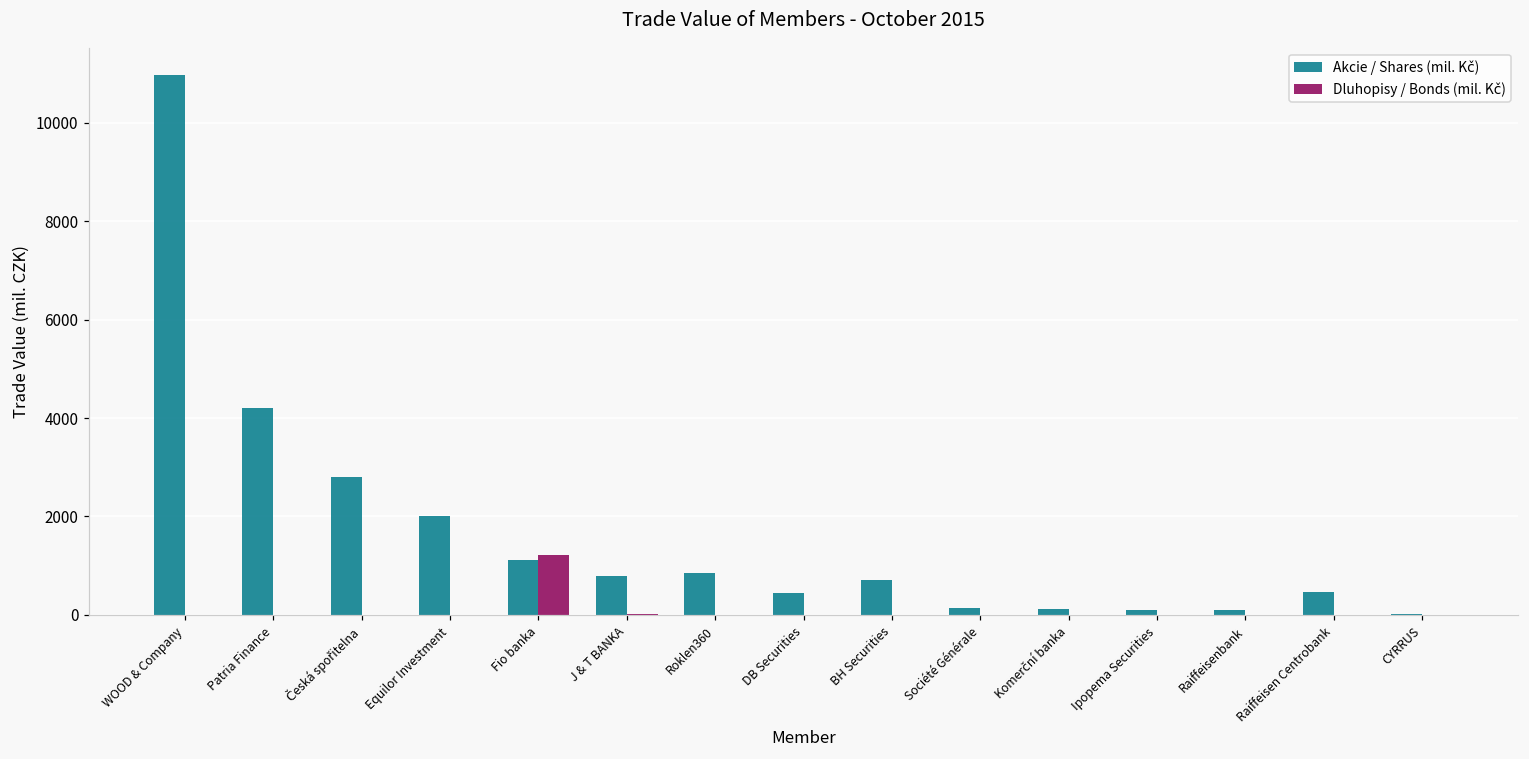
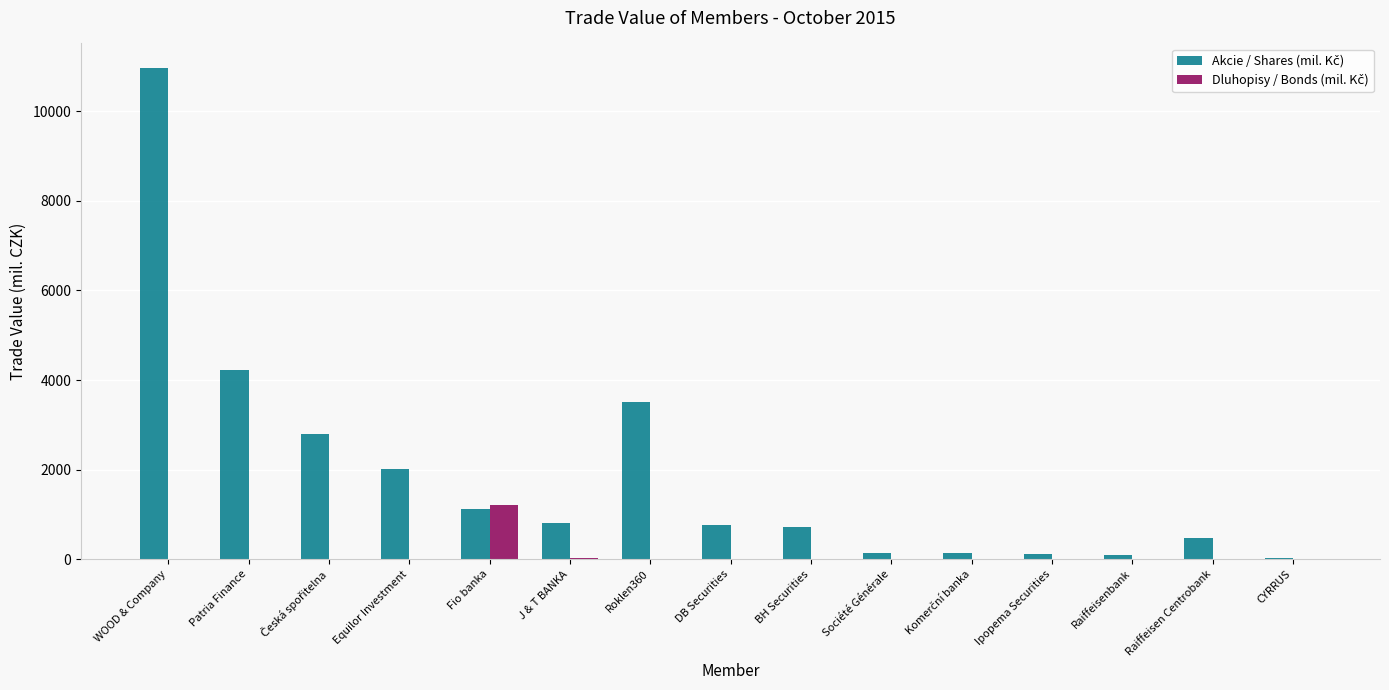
Akcie / Shares (mil. Kč), Roklen360: 900 -> 3500
Akcie / Shares (mil. Kč), DB Securities: 500 -> 800
